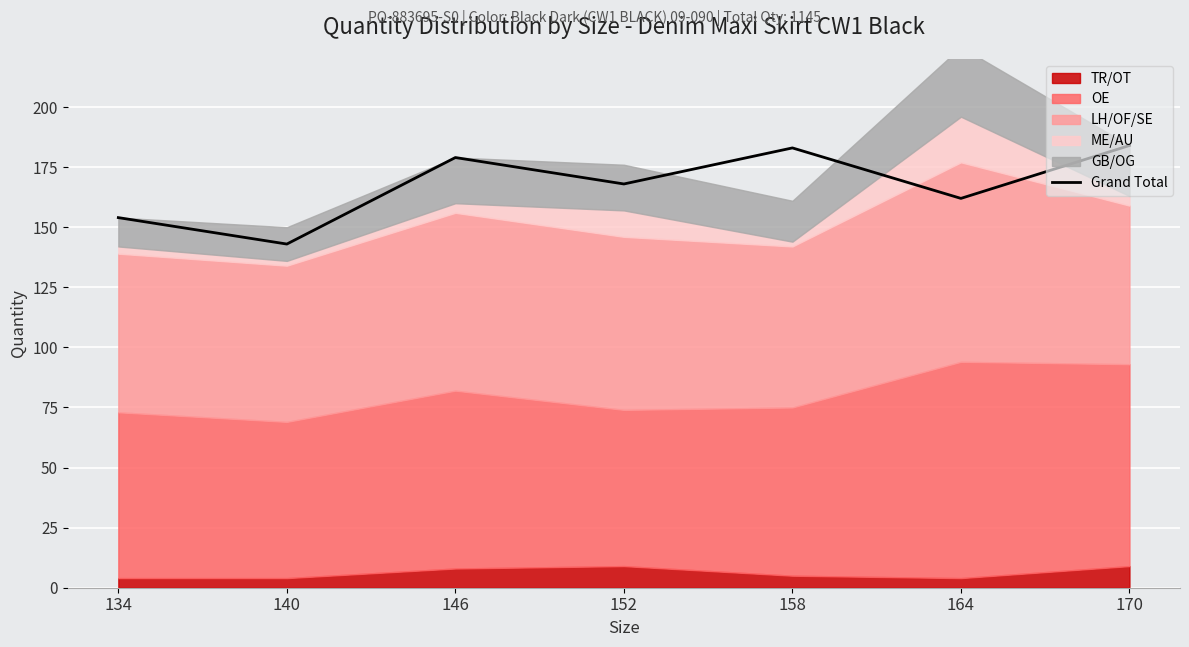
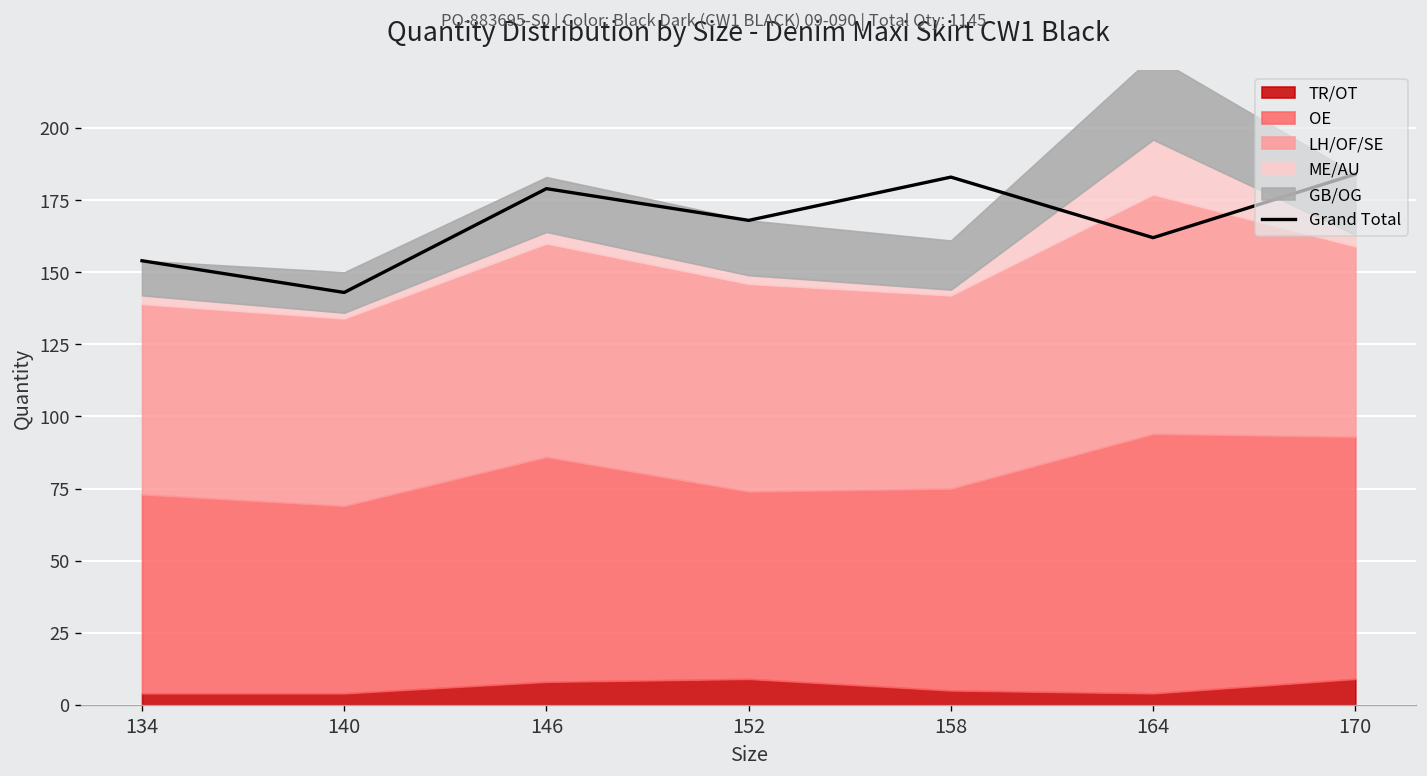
OE, 146: 74 -> 78
ME/AU, 152: 11 -> 3
